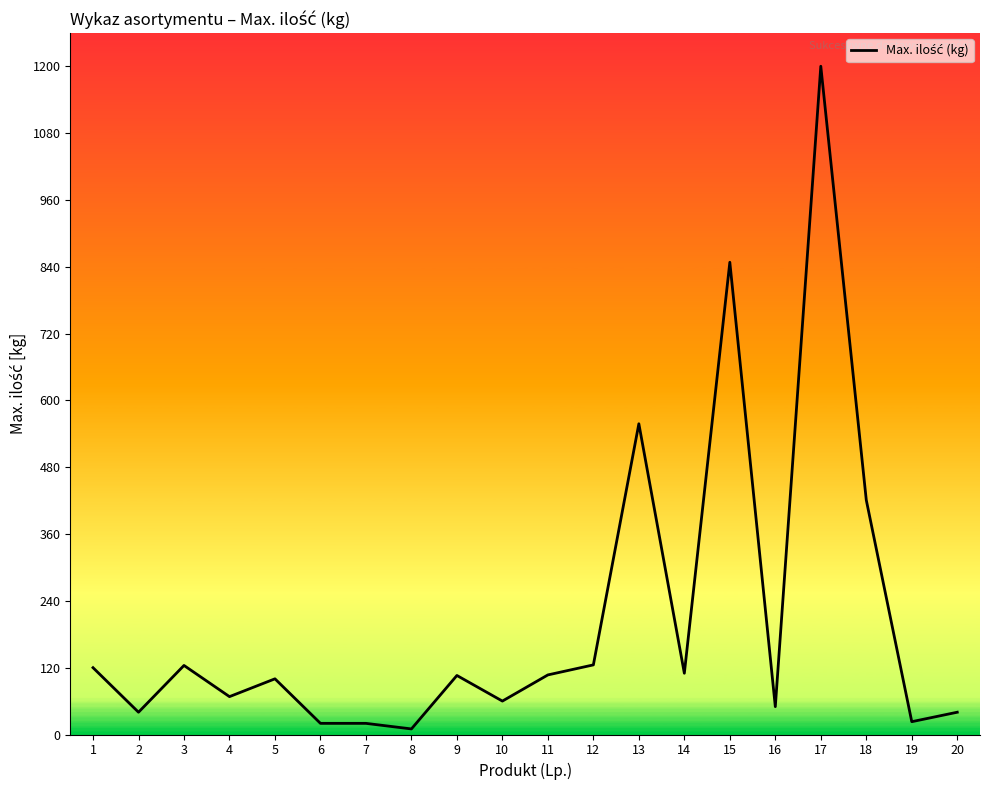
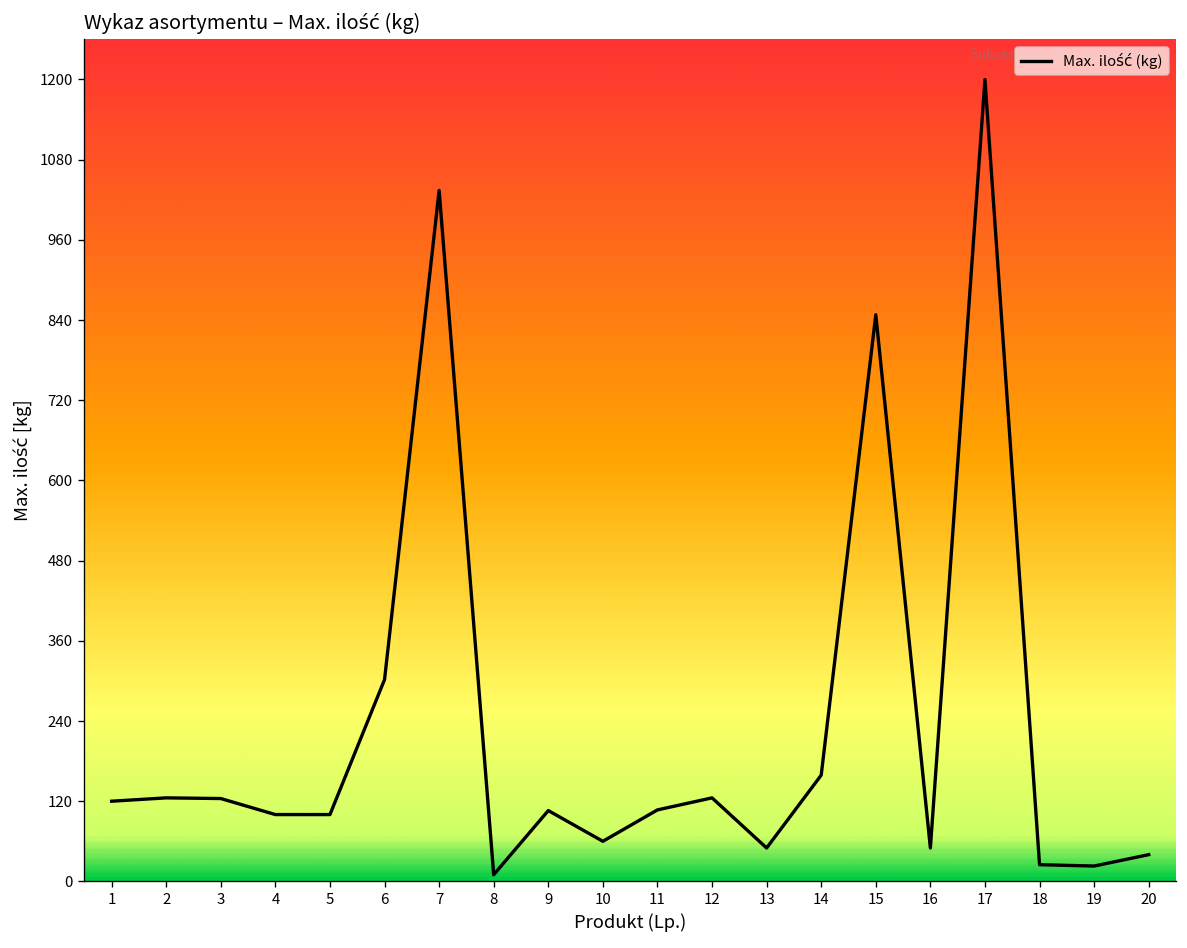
2: 40 -> 130
4: 70 -> 100
6: 20 -> 300
7: 20 -> 1030
13: 560 -> 50
14: 110 -> 160
18: 420 -> 30
